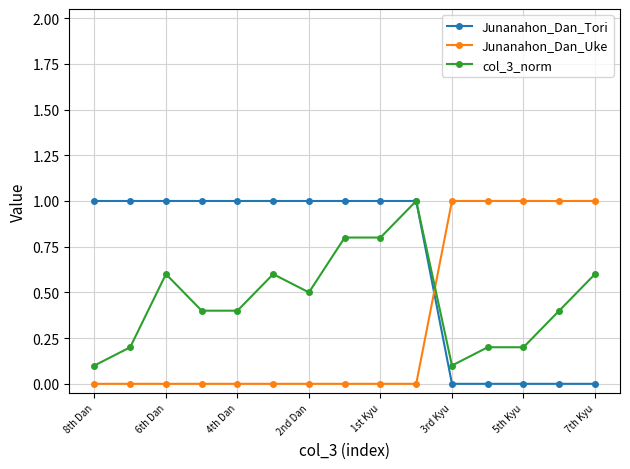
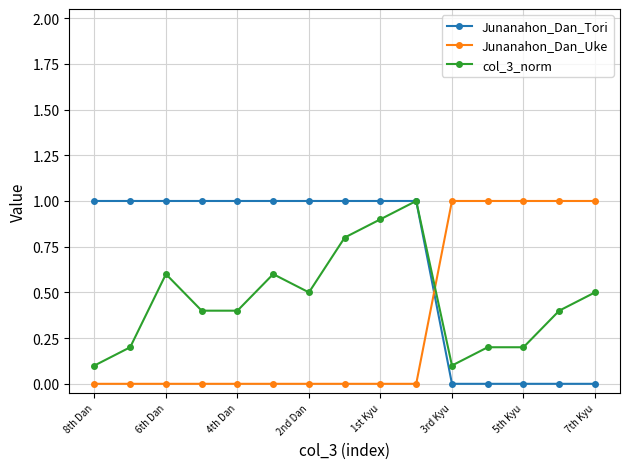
col_3_norm, 1st Kyu: 0.80 -> 0.90
col_3_norm, 7th Kyu: 0.60 -> 0.50
